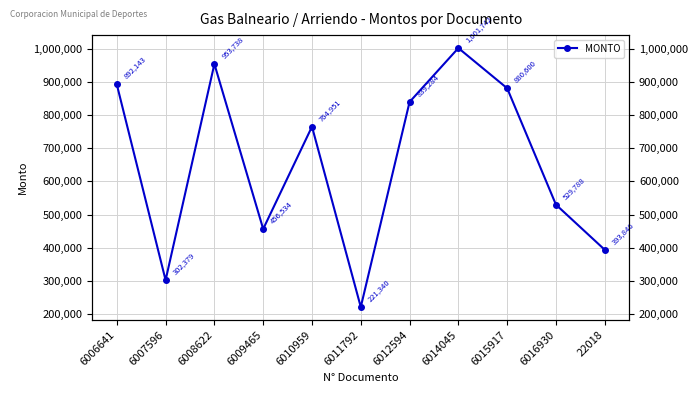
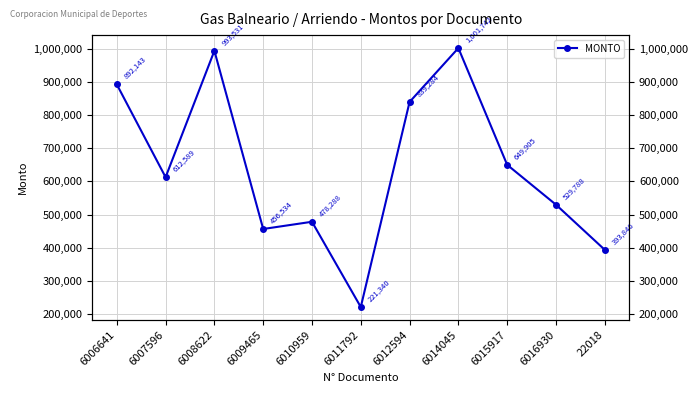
6007596: 302,379 -> 612,589
6008622: 953,738 -> 993,531
6010959: 764,951 -> 478,288
6015917: 880,600 -> 649,905
